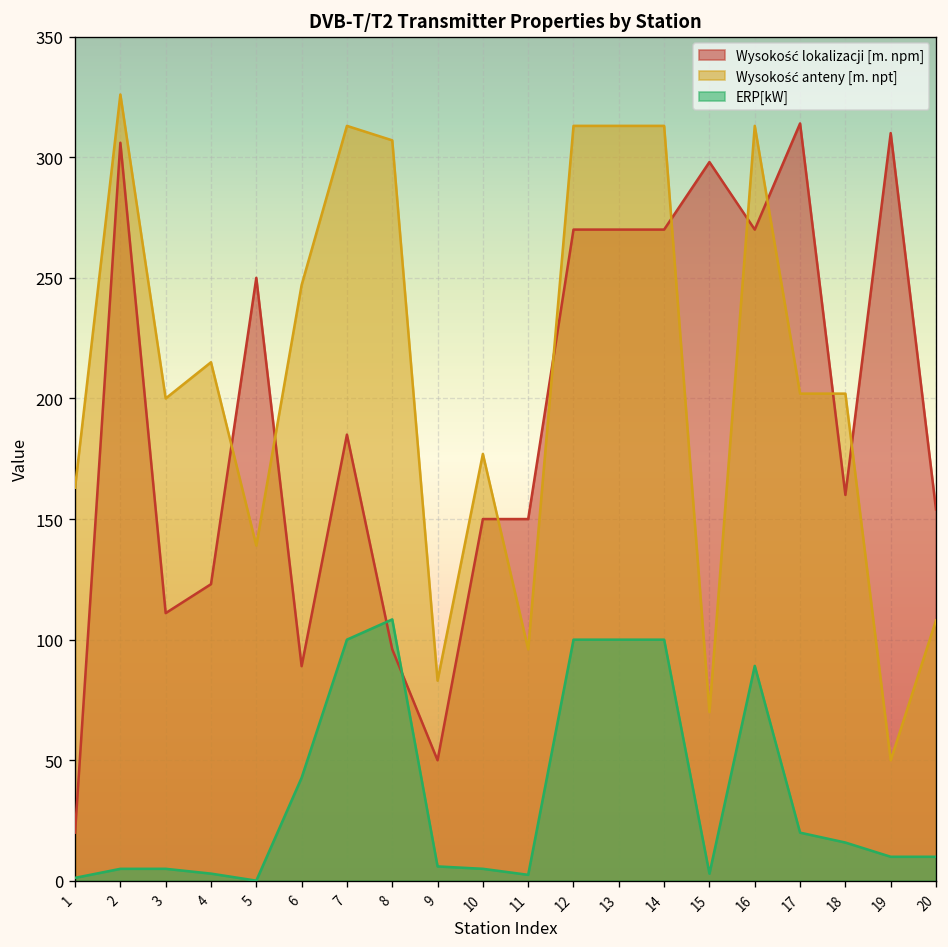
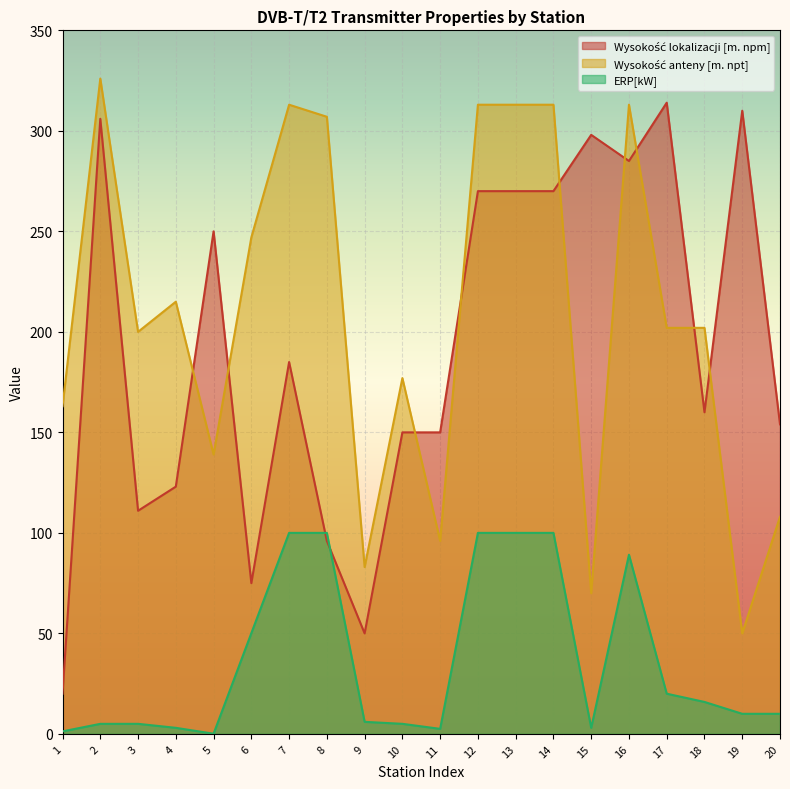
Wysokość lokalizacji [m. npm], 6: 89 -> 75
ERP[kW], 6: 43 -> 50
ERP[kW], 8: 108 -> 100
Wysokość lokalizacji [m. npm], 16: 270 -> 285
